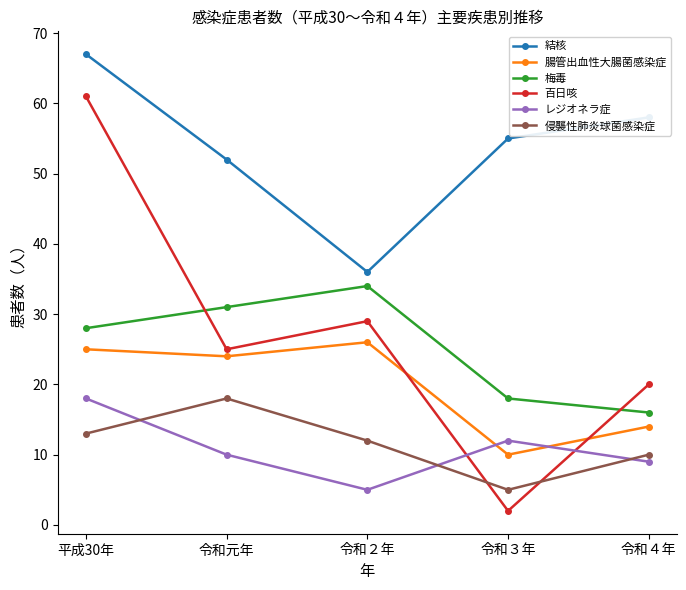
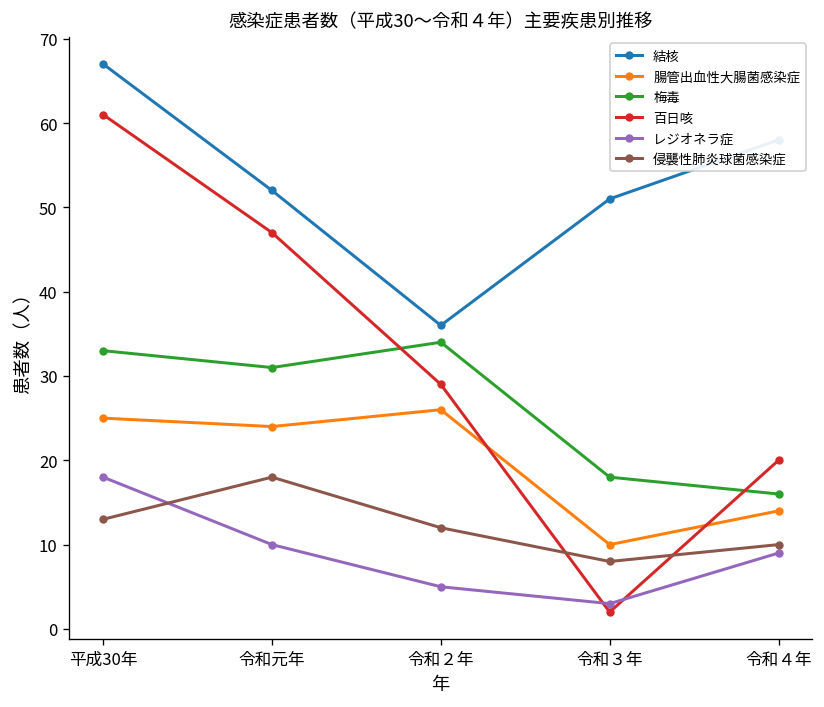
梅毒, 平成30年: 28 -> 33
百日咳, 令和元年: 25 -> 47
結核, 令和３年: 55 -> 51
レジオネラ症, 令和３年: 12 -> 3
侵襲性肺炎球菌感染症, 令和３年: 5 -> 8
